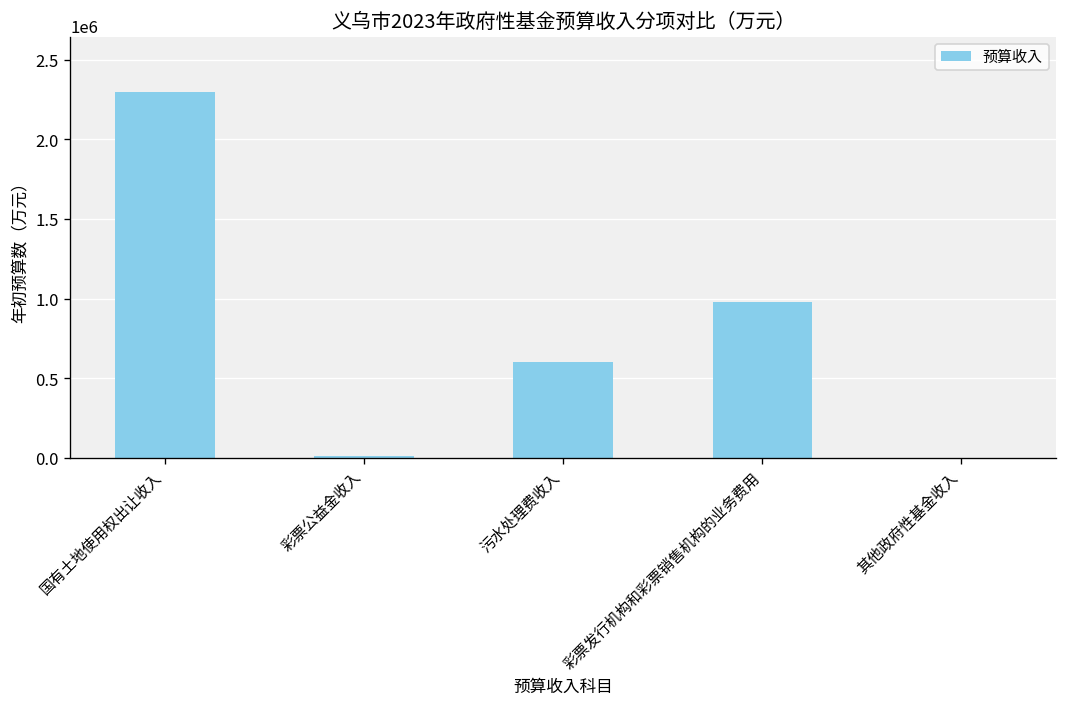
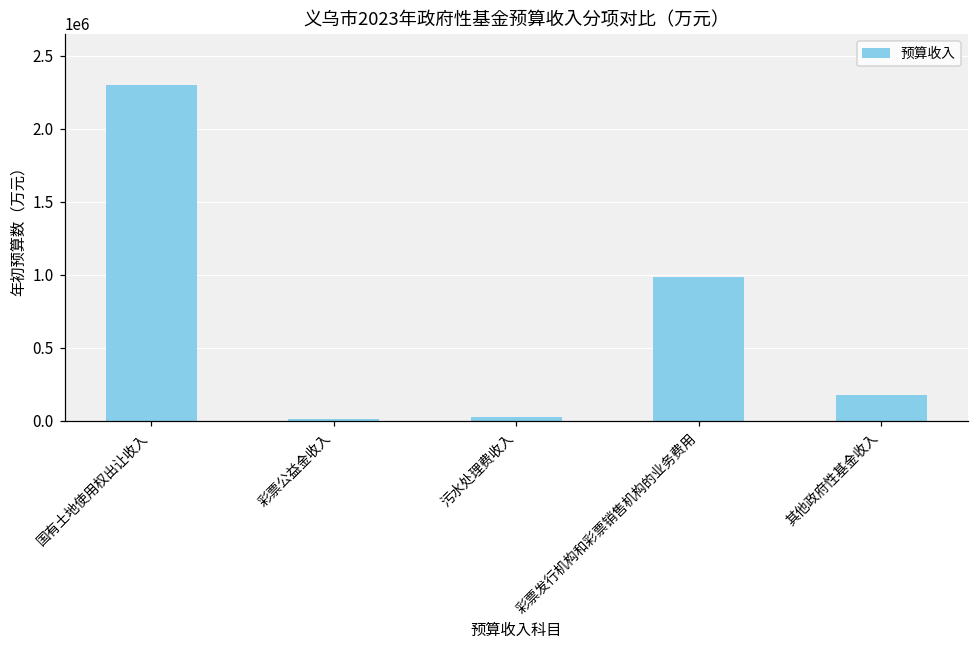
污水处理费收入: 600000 -> 20000
其他政府性基金收入: 0 -> 170000
